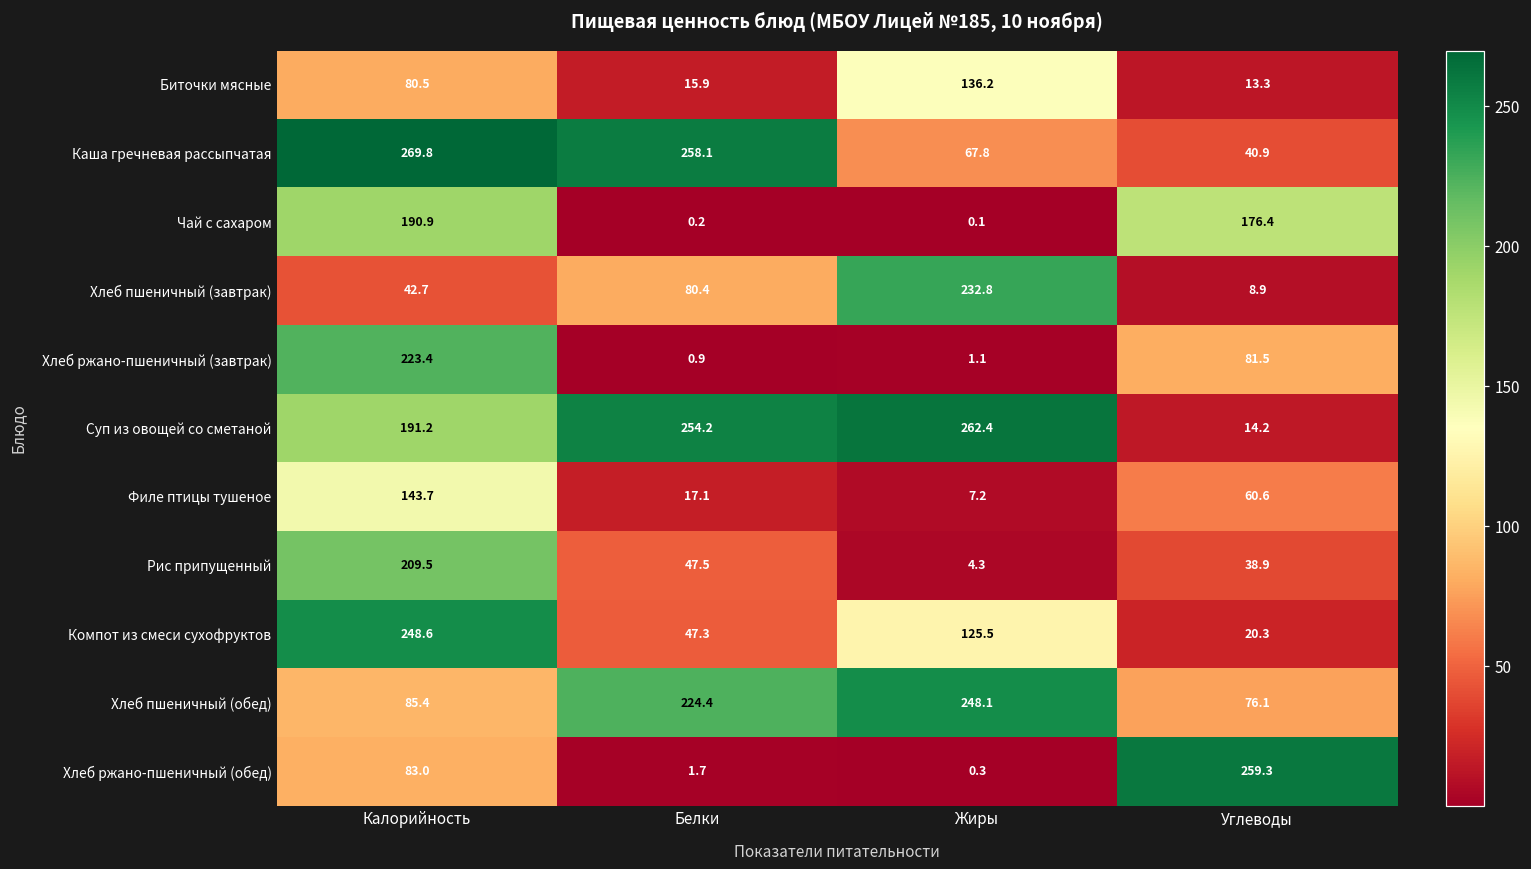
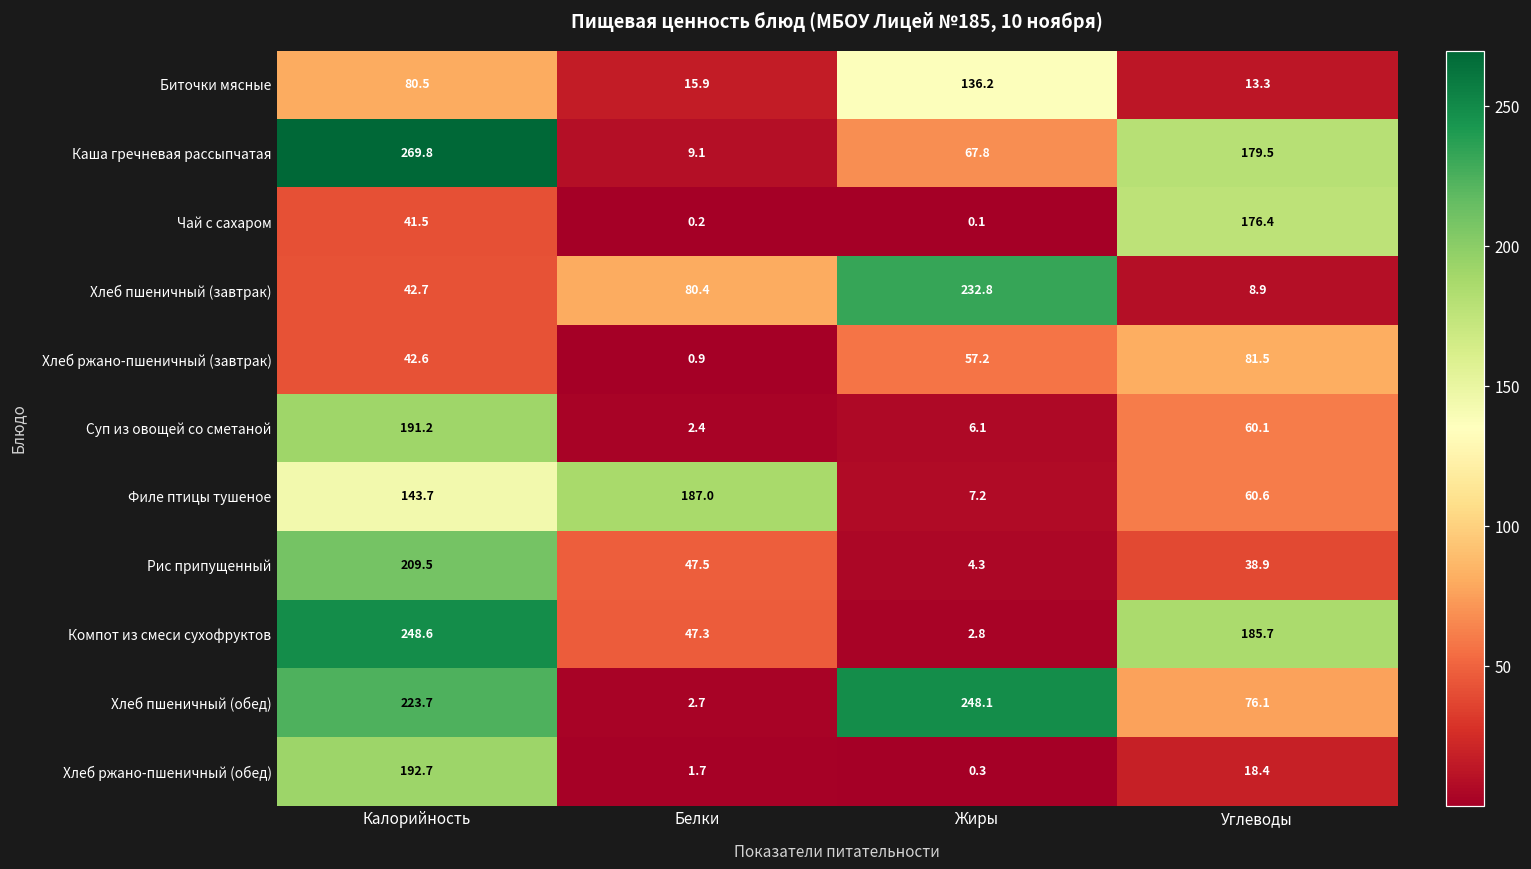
Каша гречневая рассыпчатая, Белки: 258.1 -> 9.1
Каша гречневая рассыпчатая, Углеводы: 40.9 -> 179.5
Чай с сахаром, Калорийность: 190.9 -> 41.5
Хлеб ржано-пшеничный (завтрак), Калорийность: 223.4 -> 42.6
Хлеб ржано-пшеничный (завтрак), Жиры: 1.1 -> 57.2
Суп из овощей со сметаной, Белки: 254.2 -> 2.4
Суп из овощей со сметаной, Жиры: 262.4 -> 6.1
Суп из овощей со сметаной, Углеводы: 14.2 -> 60.1
Филе птицы тушеное, Белки: 17.1 -> 187.0
Компот из смеси сухофруктов, Жиры: 125.5 -> 2.8
Компот из смеси сухофруктов, Углеводы: 20.3 -> 185.7
Хлеб пшеничный (обед), Калорийность: 85.4 -> 223.7
Хлеб пшеничный (обед), Белки: 224.4 -> 2.7
Хлеб ржано-пшеничный (обед), Калорийность: 83.0 -> 192.7
Хлеб ржано-пшеничный (обед), Углеводы: 259.3 -> 18.4
